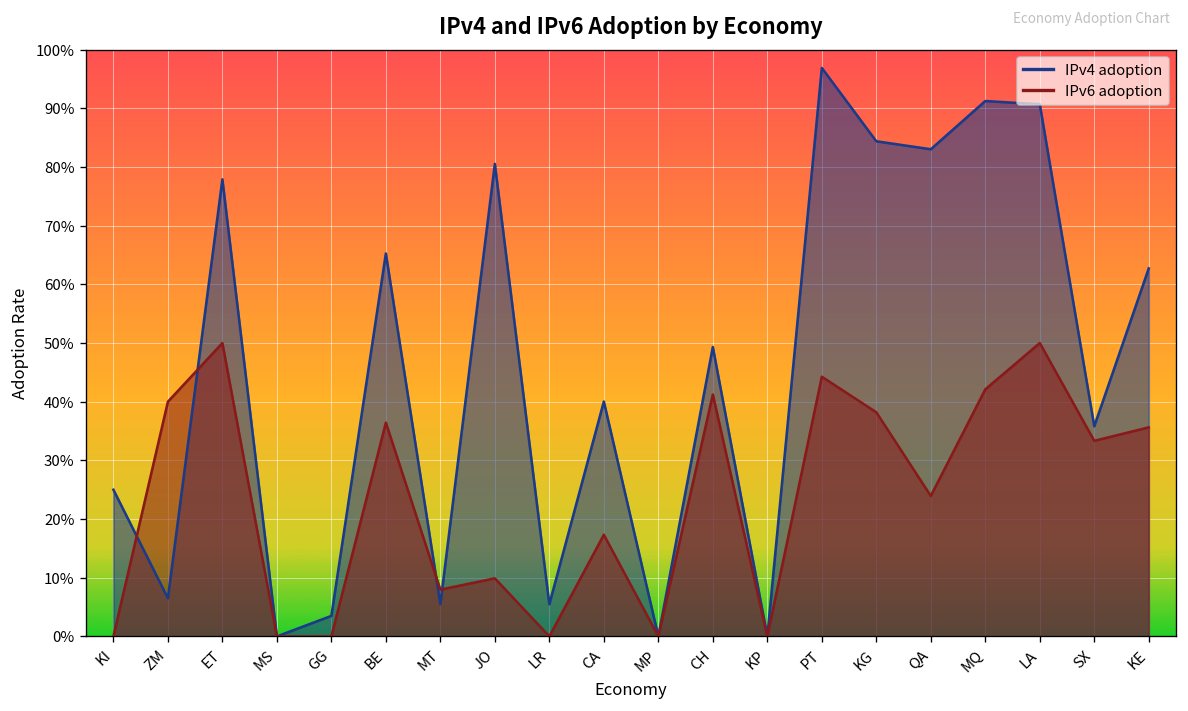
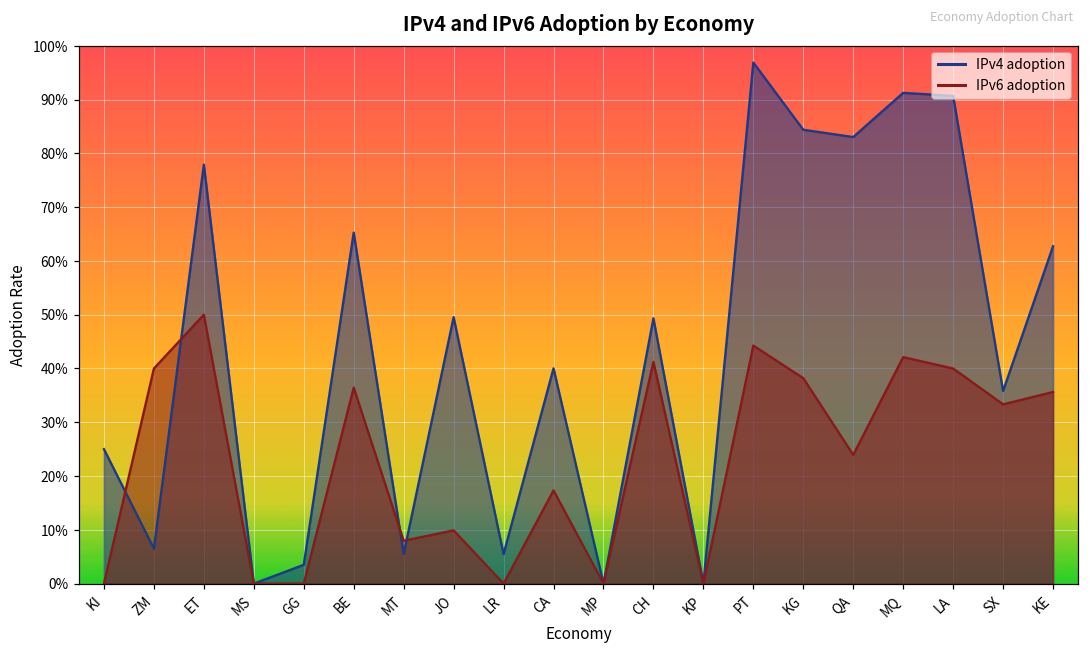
IPv4 adoption, JO: 81% -> 50%
IPv6 adoption, LA: 50% -> 40%
